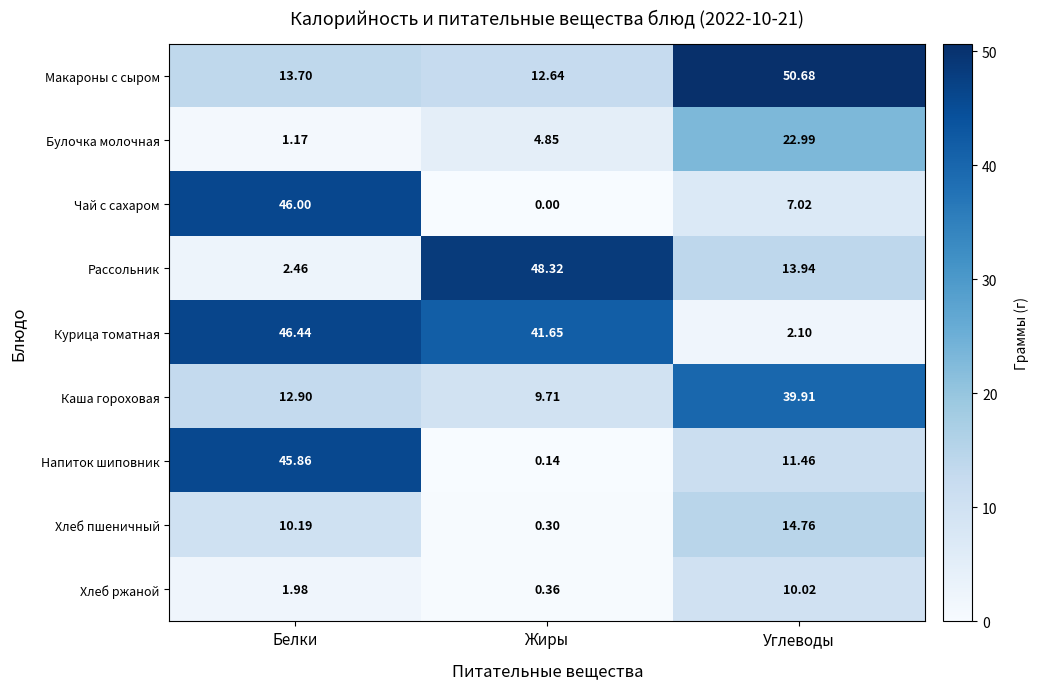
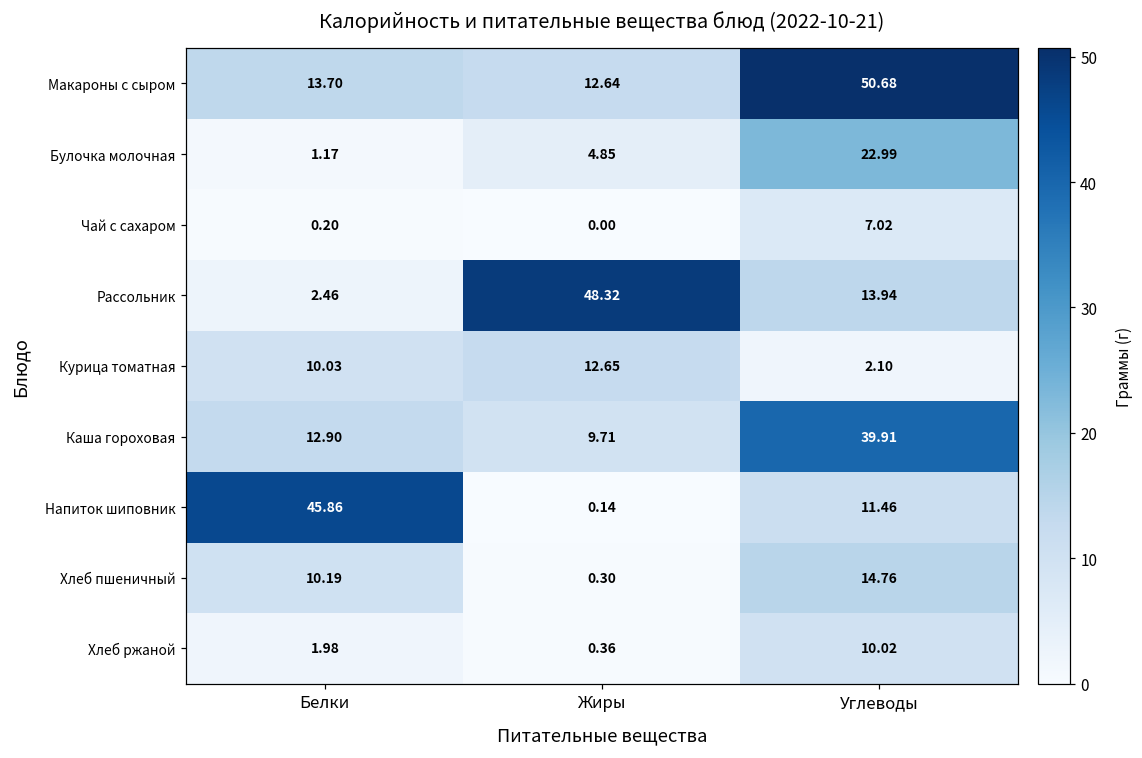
Чай с сахаром, Белки: 46.00 -> 0.20
Курица томатная, Белки: 46.44 -> 10.03
Курица томатная, Жиры: 41.65 -> 12.65
